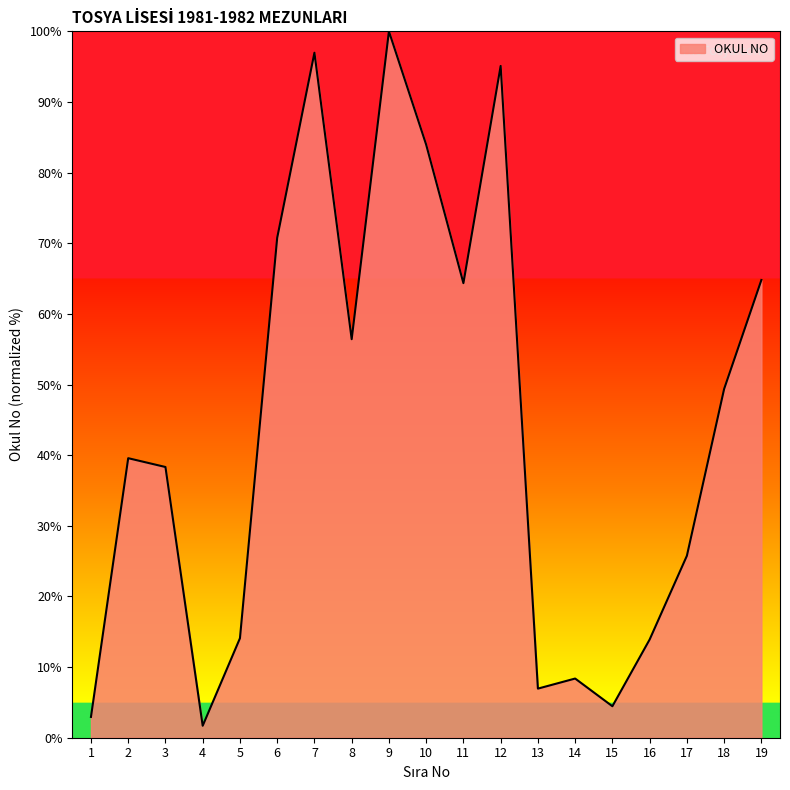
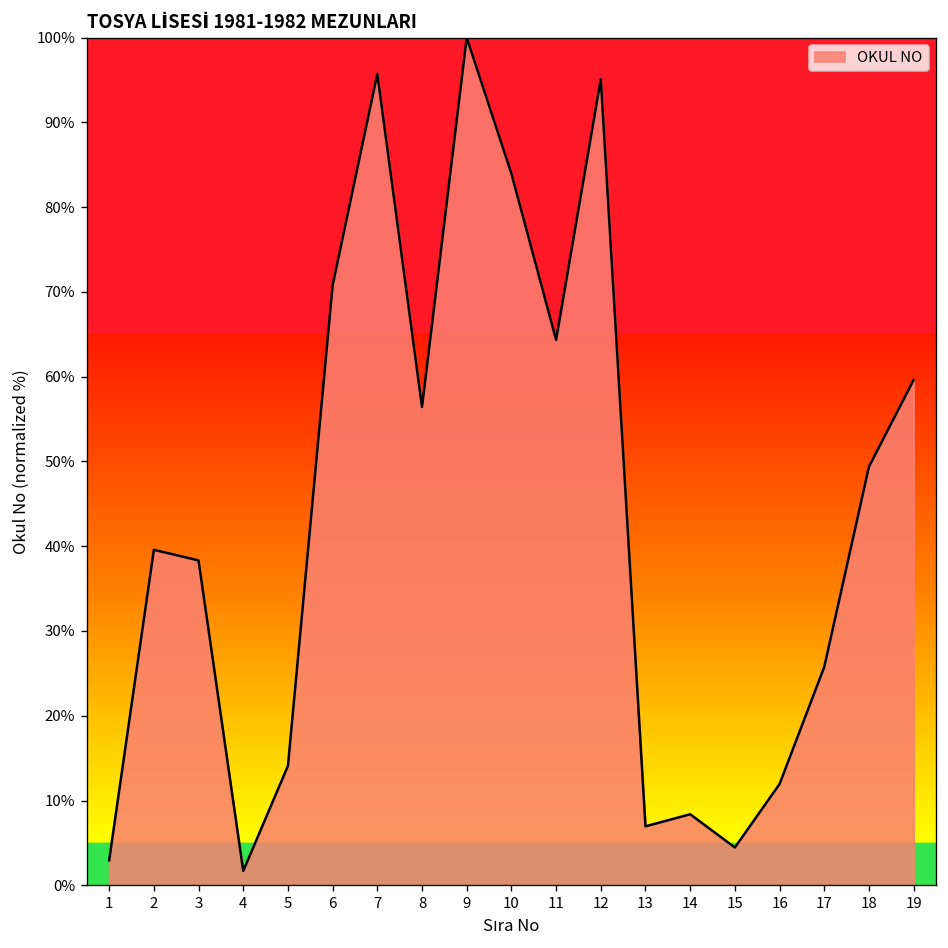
7: 97% -> 96%
16: 14% -> 12%
19: 65% -> 60%
